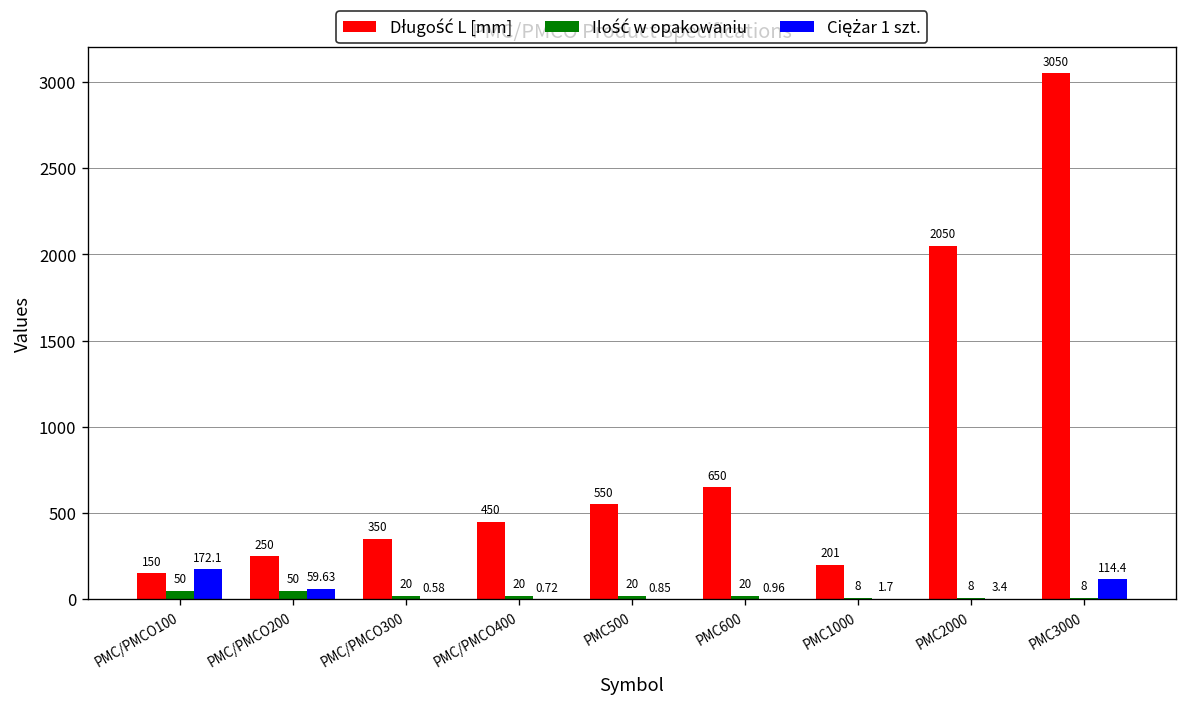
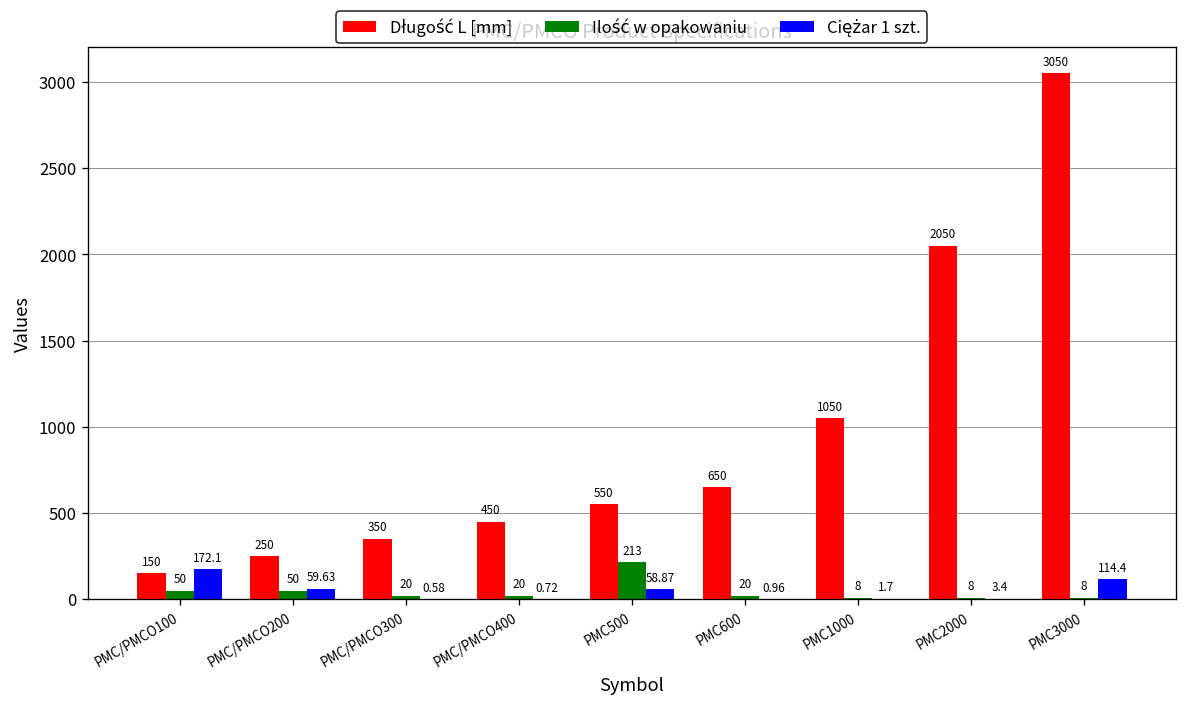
Ilość w opakowaniu, PMC500: 20 -> 213
Ciężar 1 szt., PMC500: 0.85 -> 58.87
Długość L [mm], PMC1000: 201 -> 1050
